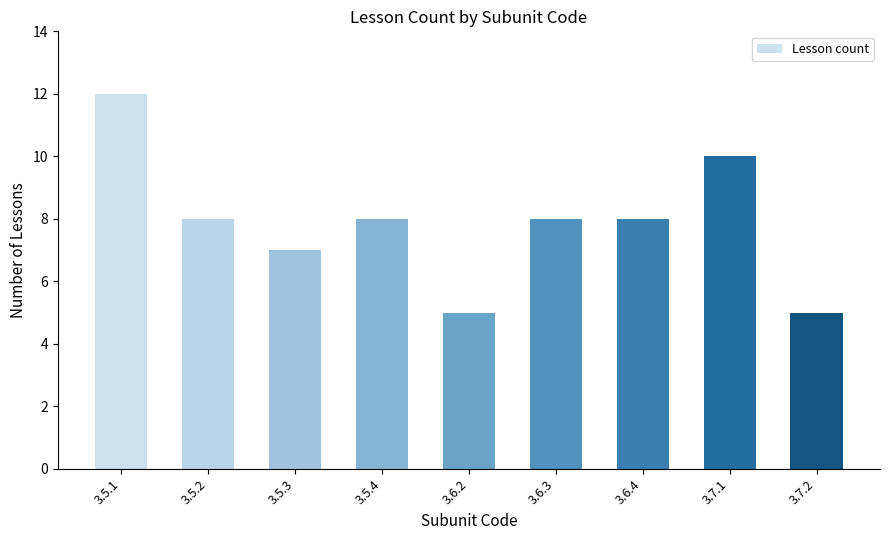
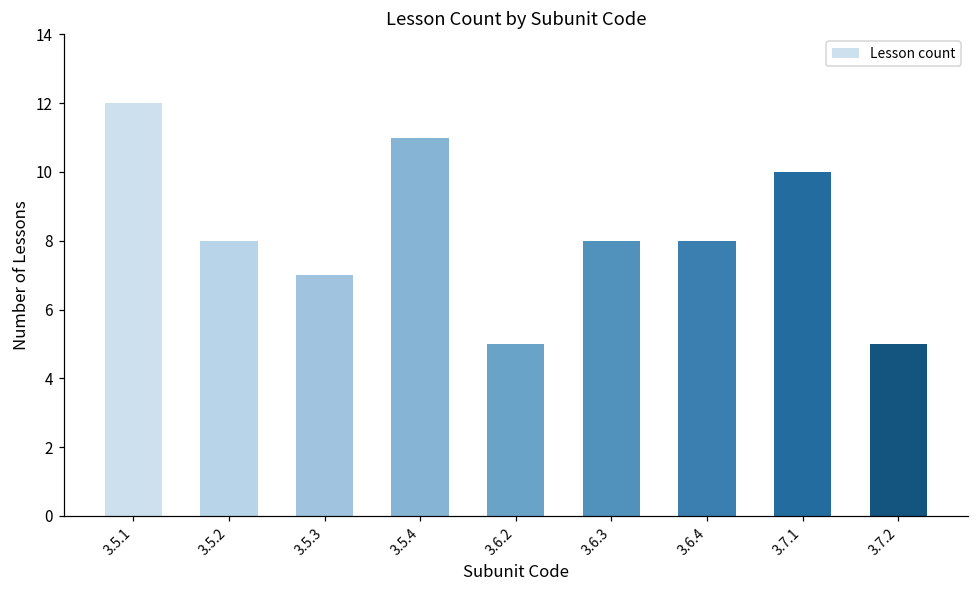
3.5.4: 8 -> 11
